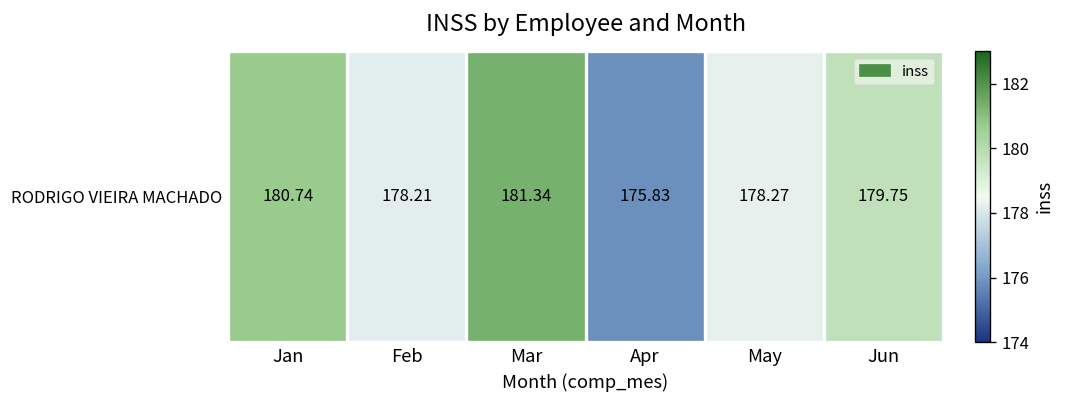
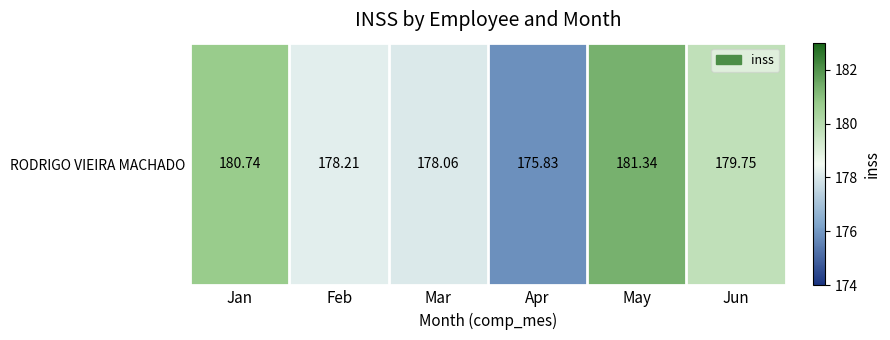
RODRIGO VIEIRA MACHADO, Mar: 181.34 -> 178.06
RODRIGO VIEIRA MACHADO, May: 178.27 -> 181.34
